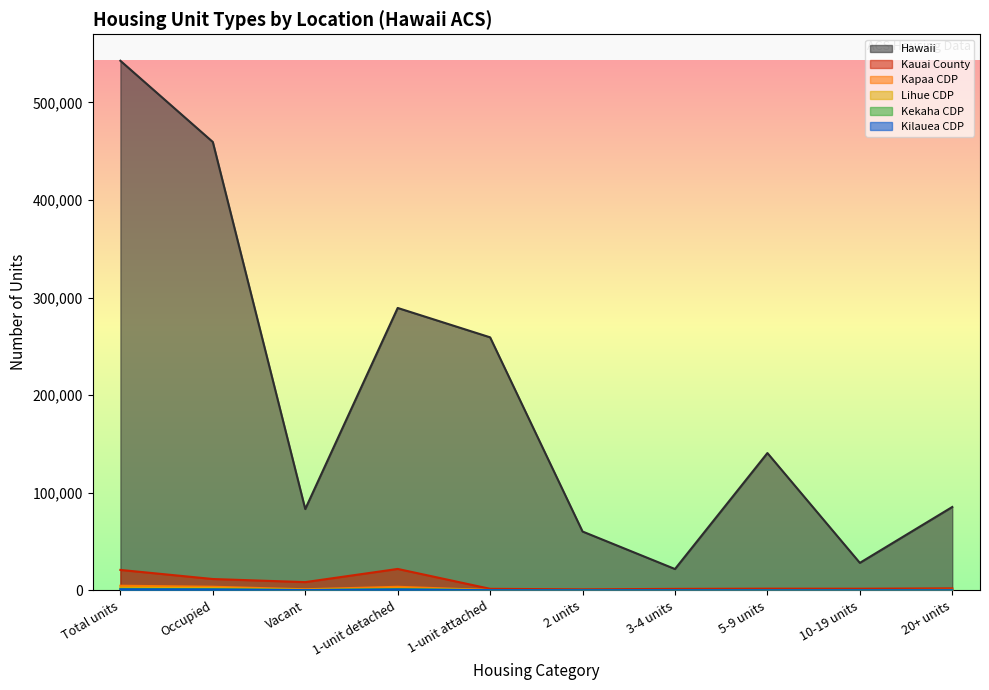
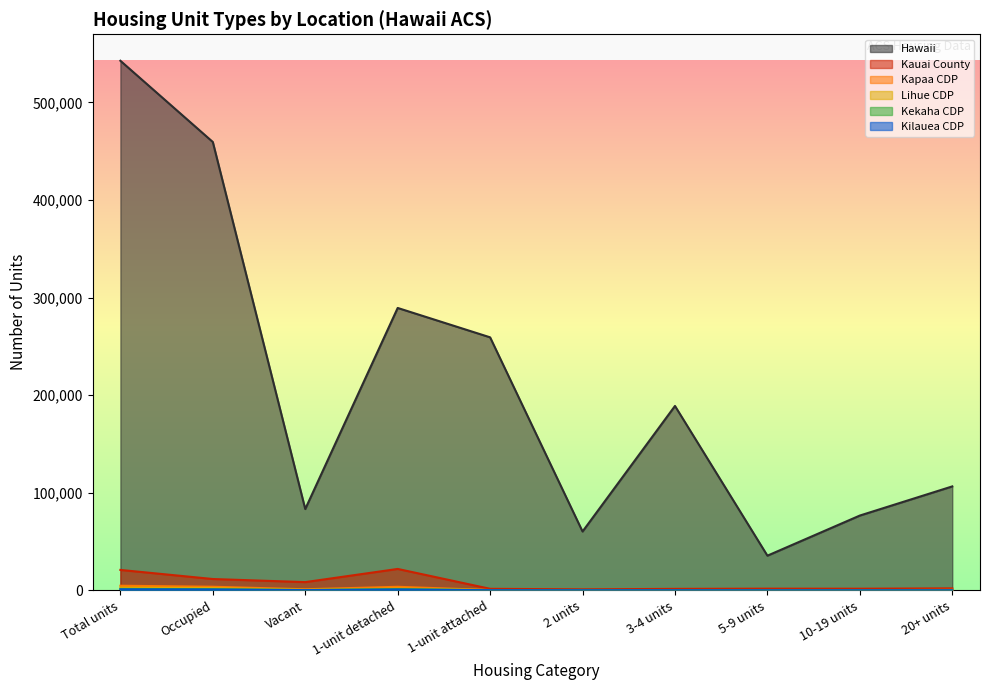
Hawaii, 3-4 units: 20,000 -> 190,000
Hawaii, 5-9 units: 140,000 -> 40,000
Hawaii, 10-19 units: 30,000 -> 80,000
Hawaii, 20+ units: 90,000 -> 110,000
